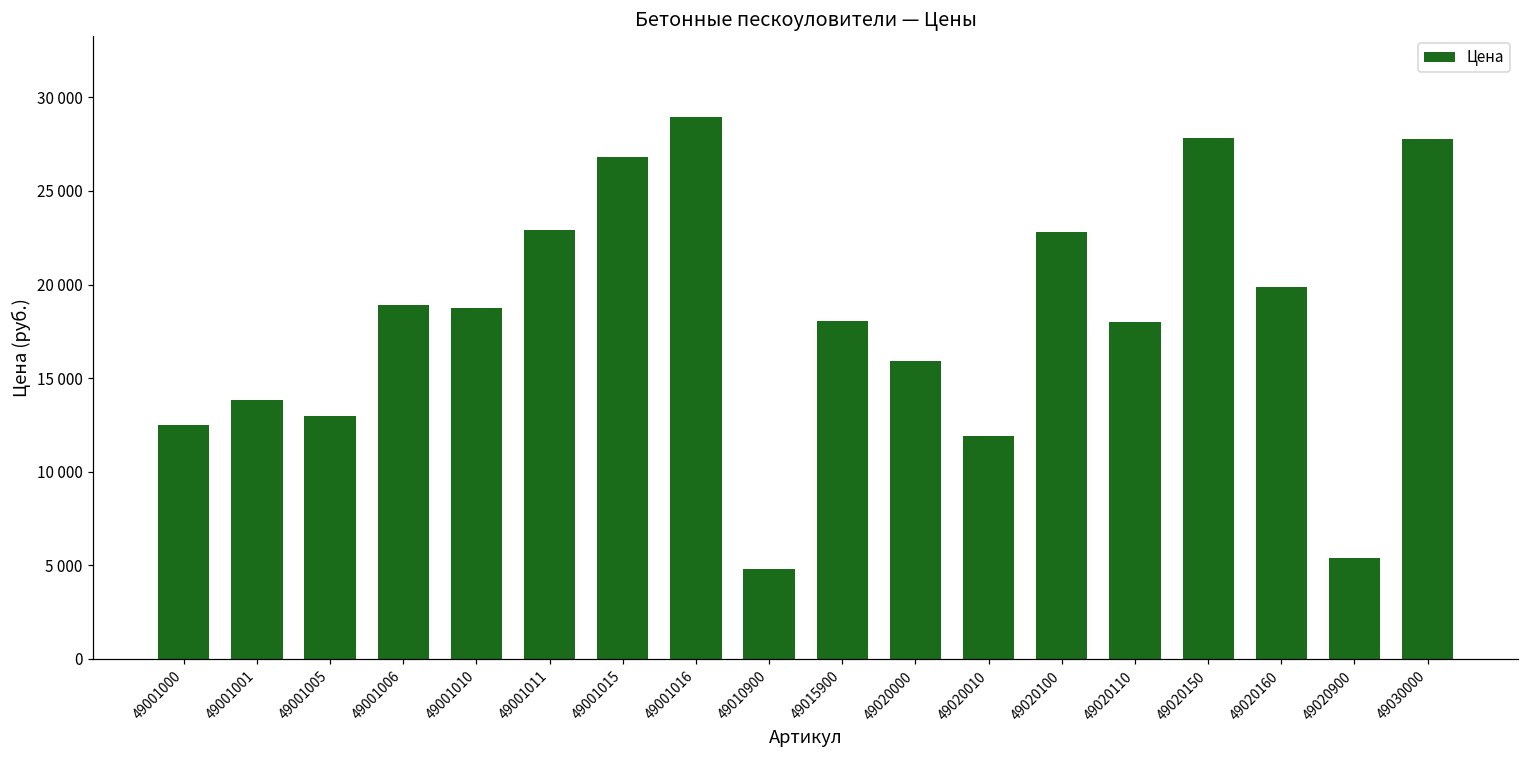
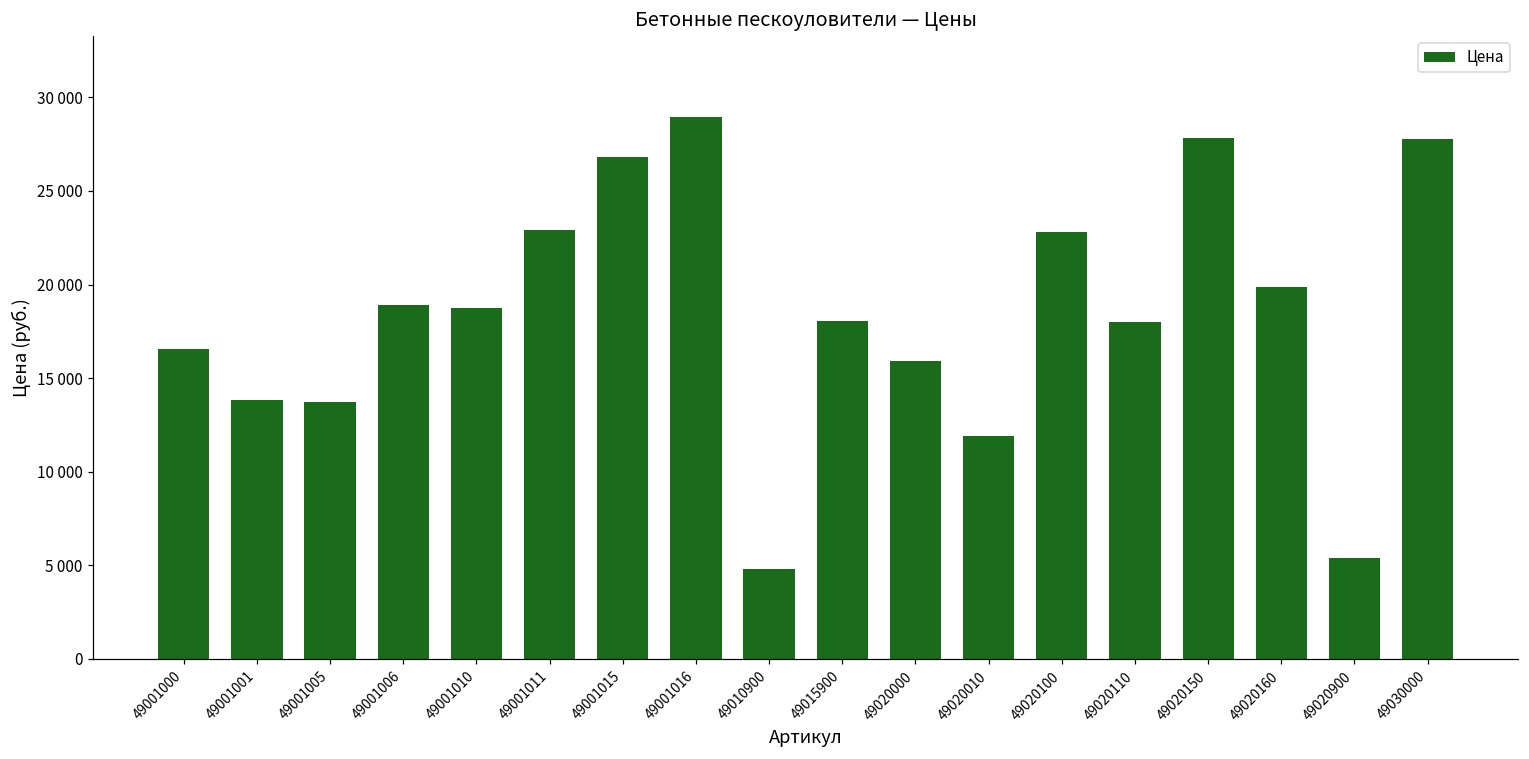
49001000: 12500 -> 16600
49001005: 13000 -> 13700
